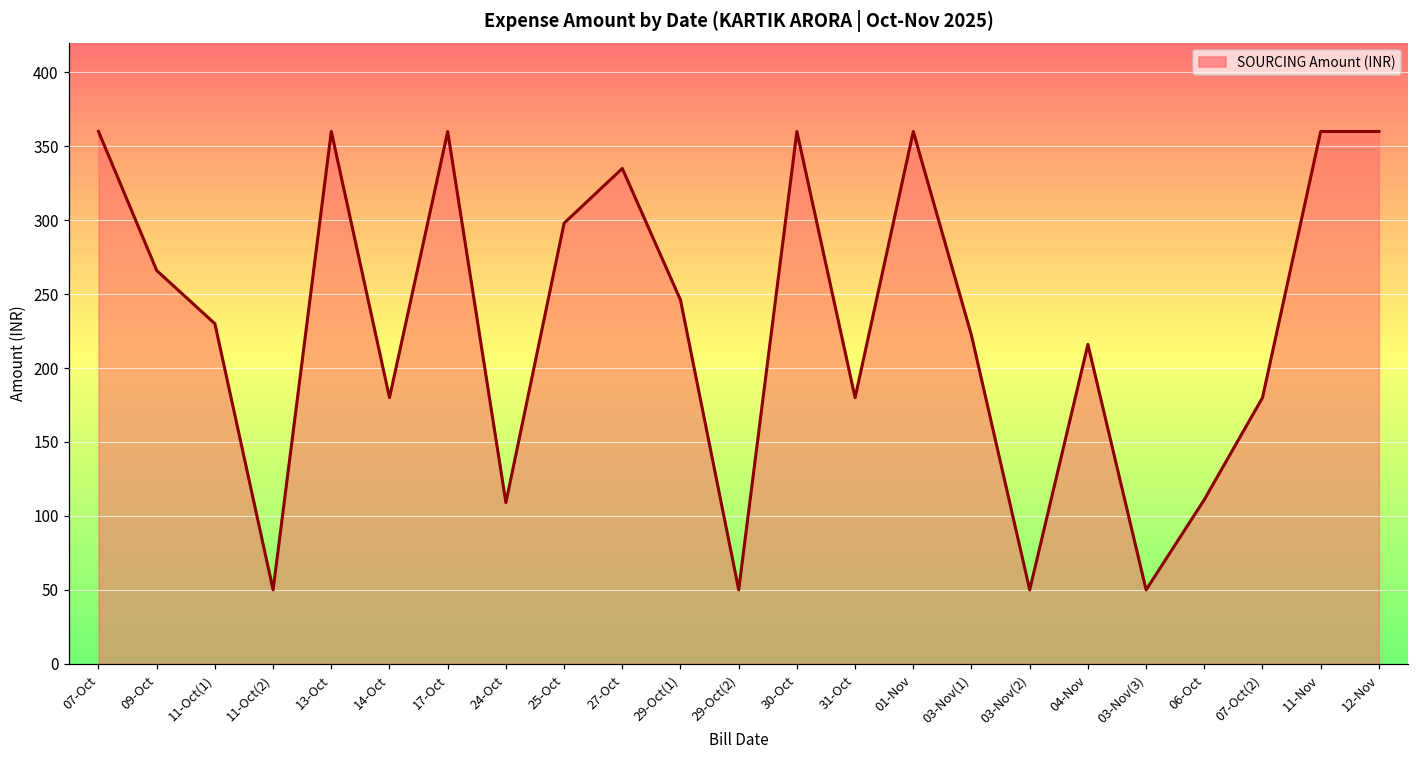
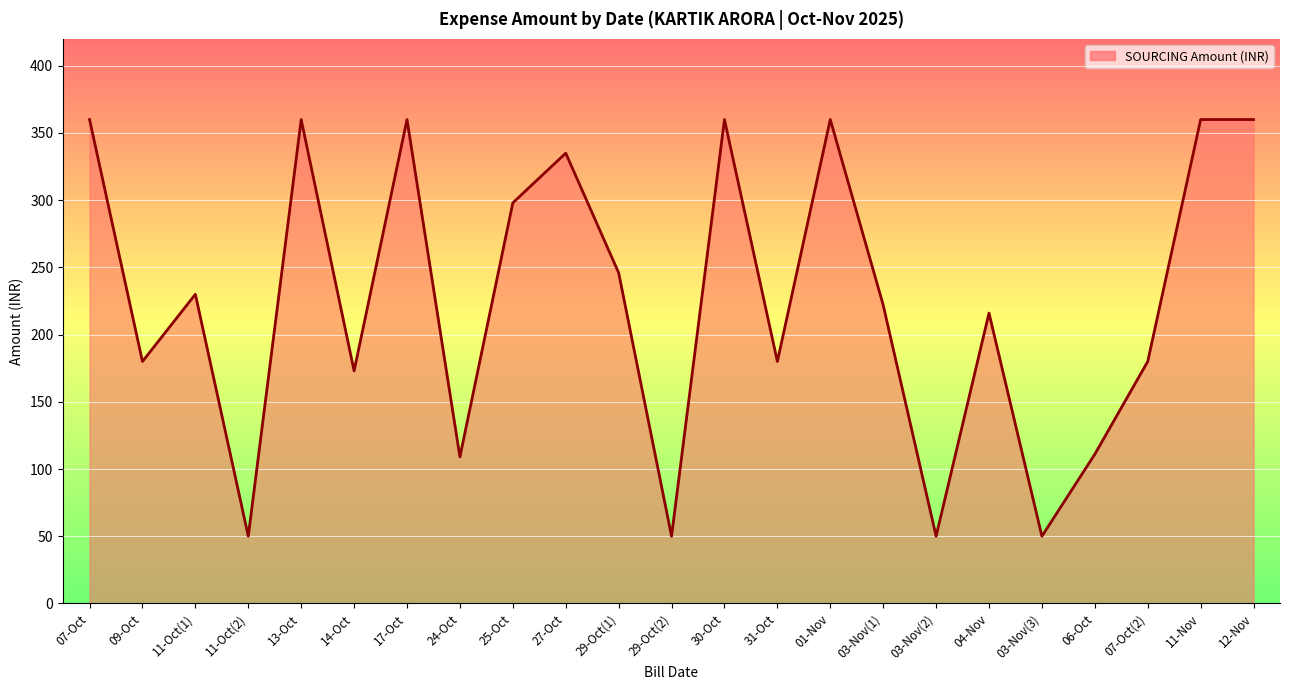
09-Oct: 266 -> 180
14-Oct: 180 -> 173
